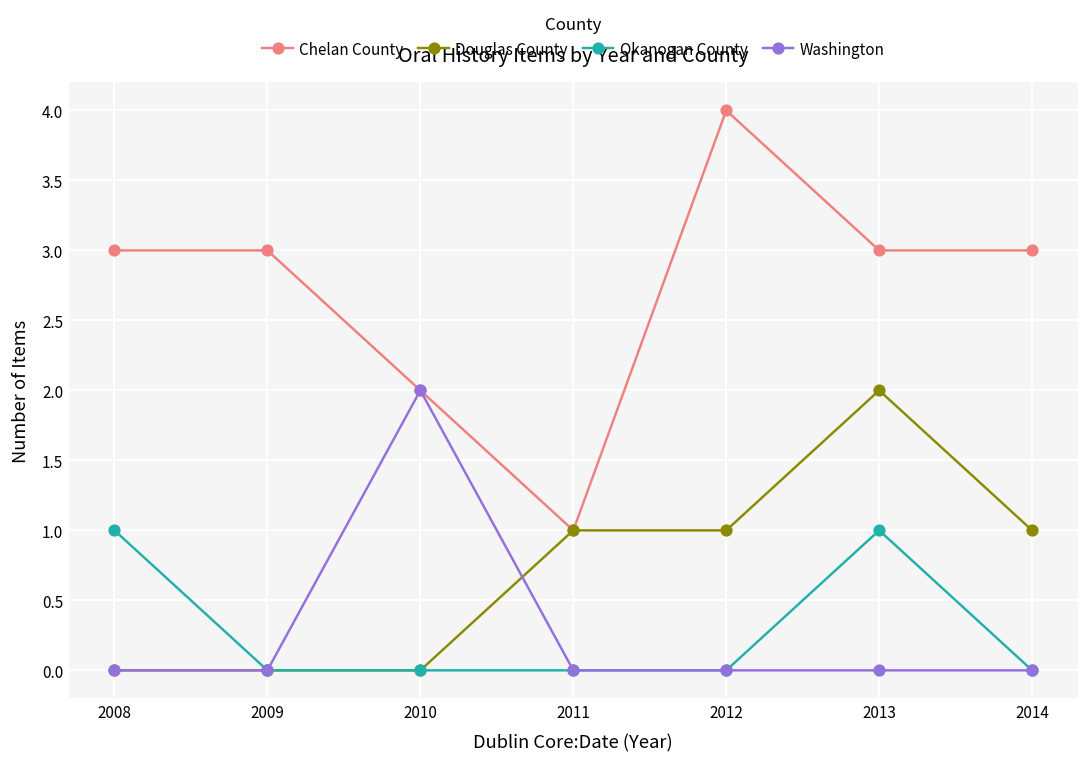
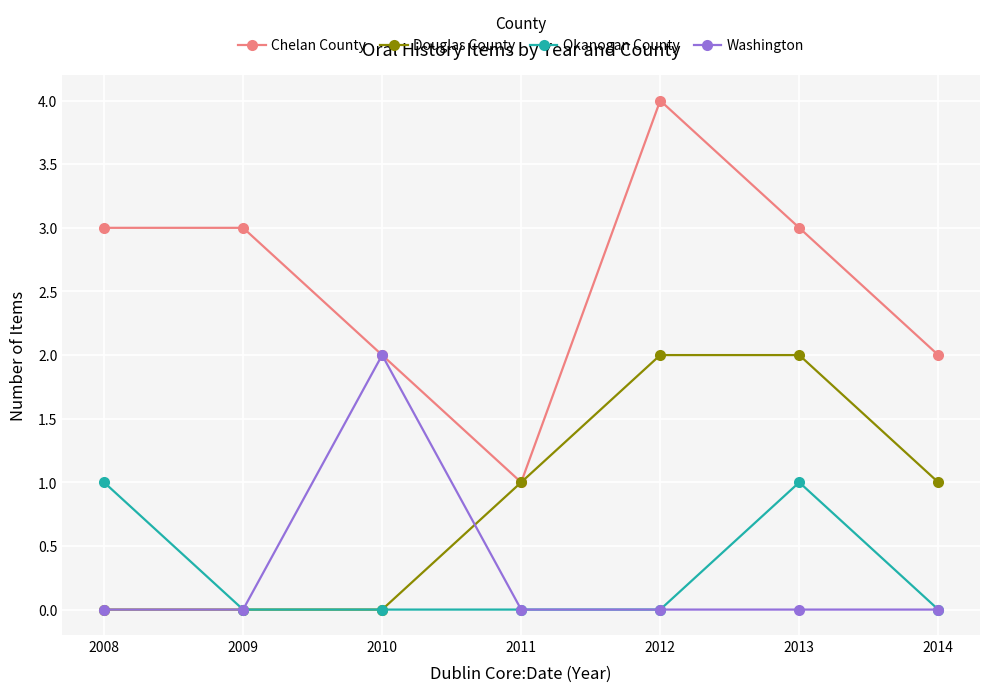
Douglas County, 2012: 1 -> 2
Chelan County, 2014: 3 -> 2
